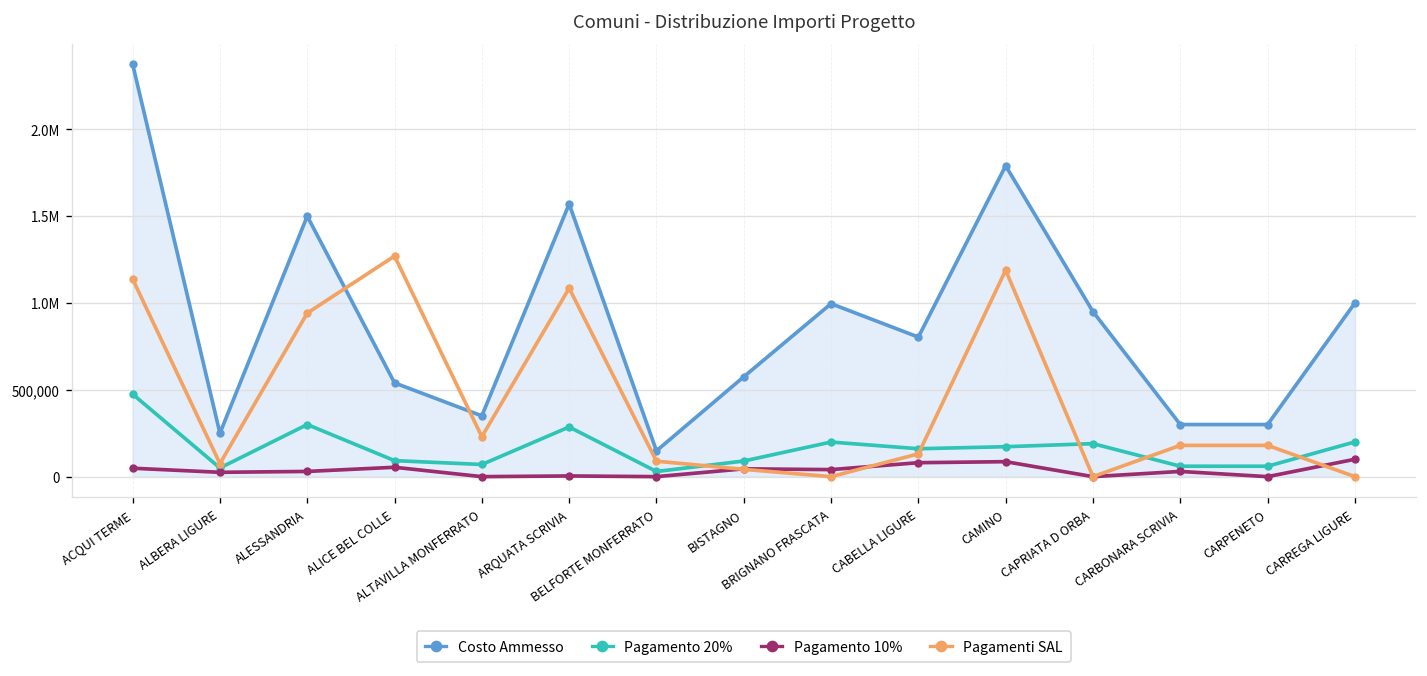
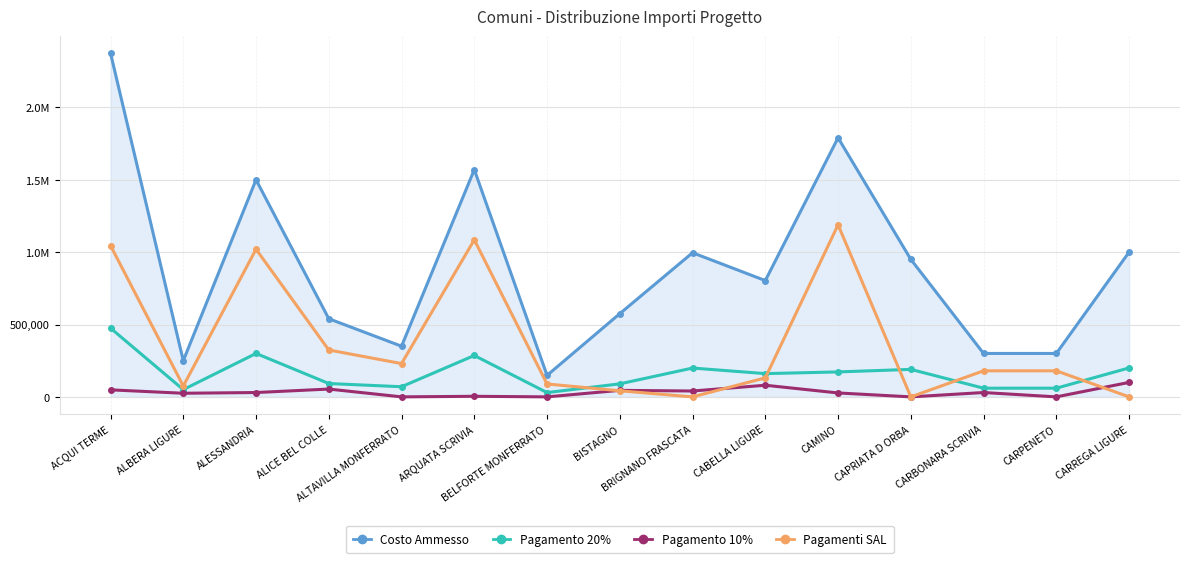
Pagamenti SAL, ACQUI TERME: 1,140,000 -> 1,050,000
Pagamenti SAL, ALESSANDRIA: 940,000 -> 1,020,000
Pagamenti SAL, ALICE BEL COLLE: 1,270,000 -> 320,000
Pagamento 10%, CAMINO: 90,000 -> 30,000
